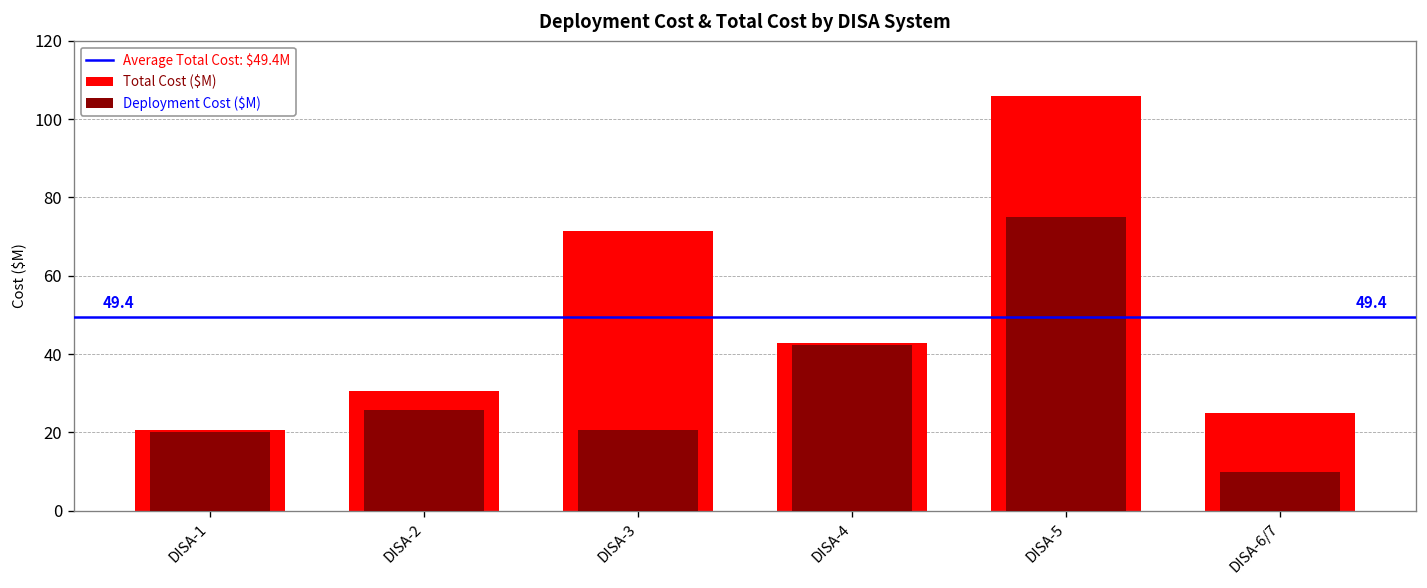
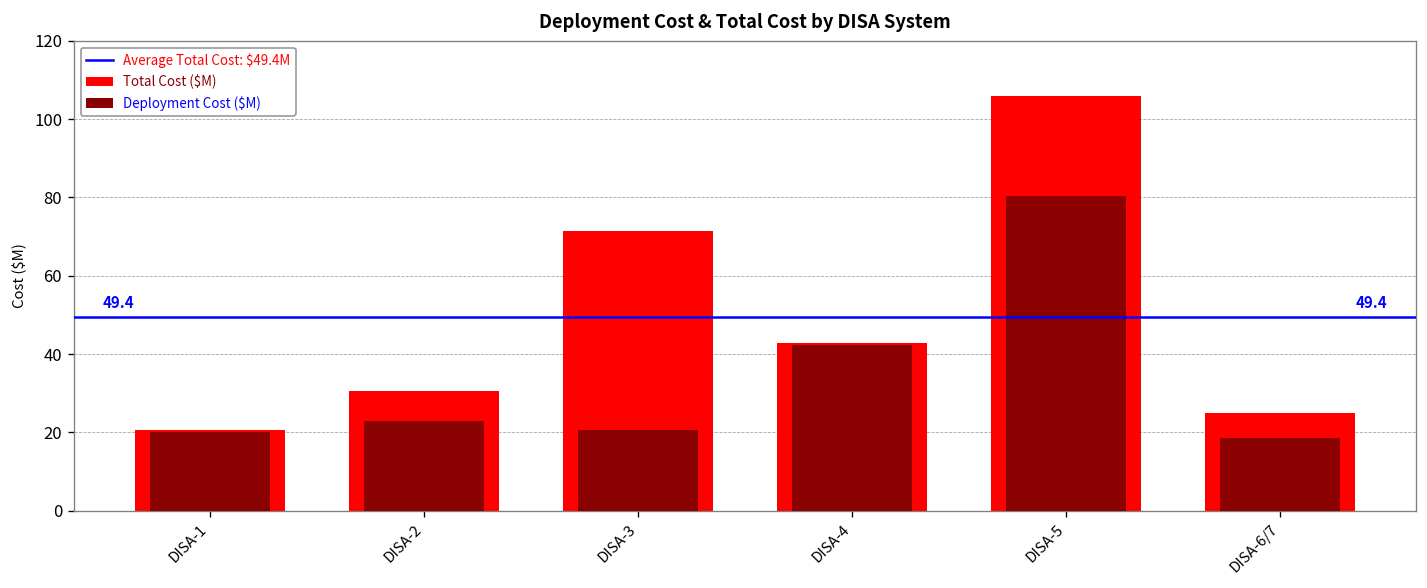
Deployment Cost ($M), DISA-2: 26 -> 23
Deployment Cost ($M), DISA-5: 75 -> 81
Deployment Cost ($M), DISA-6/7: 10 -> 19
